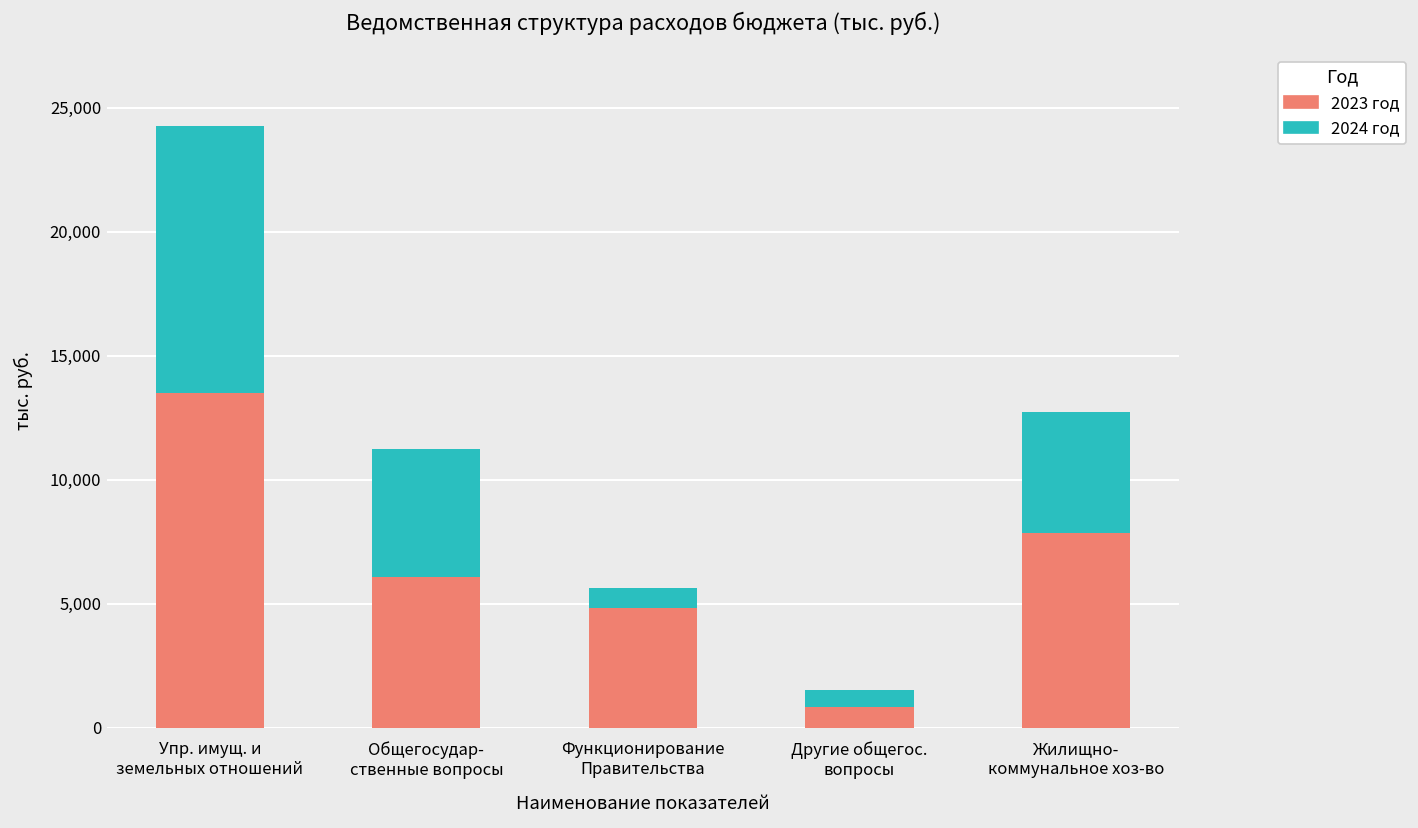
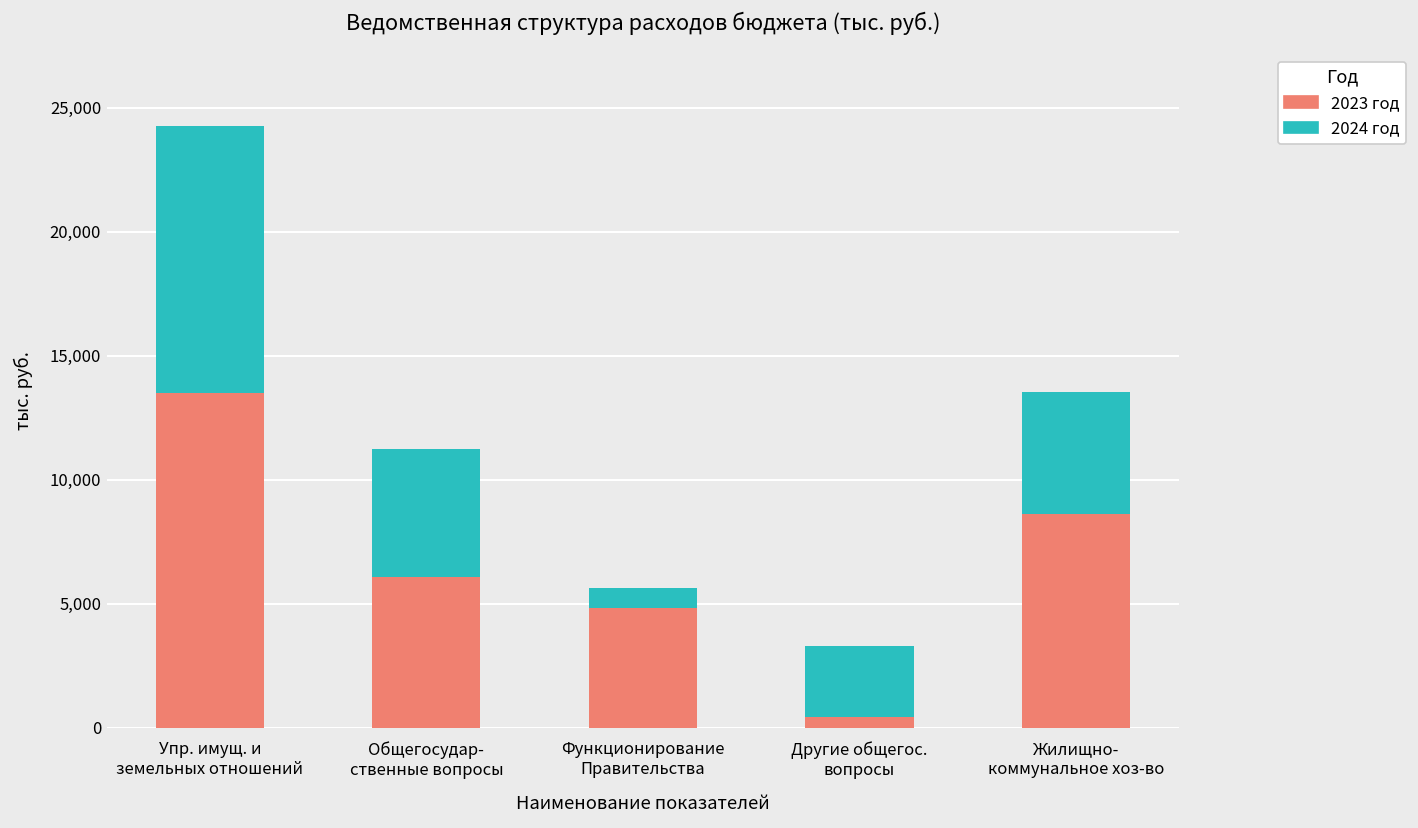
2023 год, Другие общегос. вопросы: 800 -> 400
2024 год, Другие общегос. вопросы: 700 -> 2,900
2023 год, Жилищно- коммунальное хоз-во: 7,800 -> 8,600
